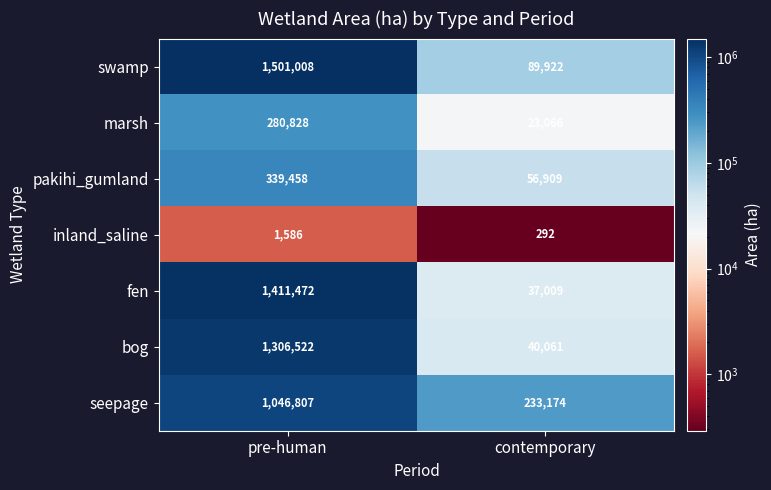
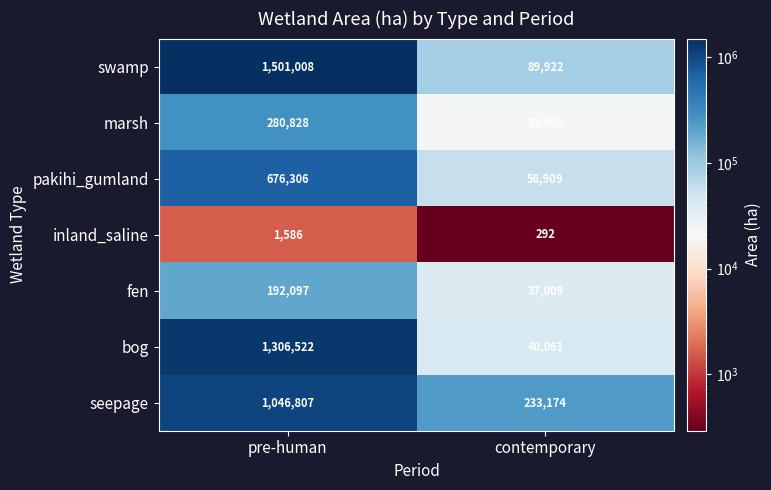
pakihi_gumland, pre-human: 339,458 -> 676,306
fen, pre-human: 1,411,472 -> 192,097
